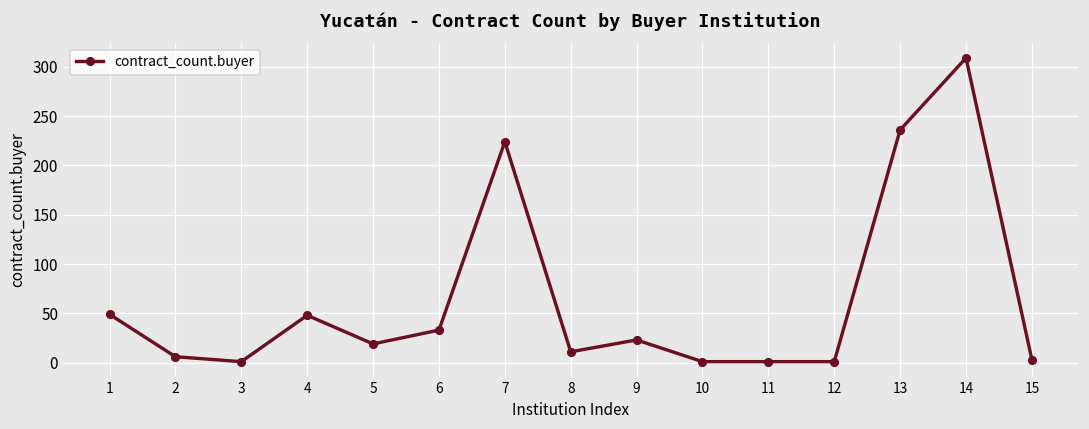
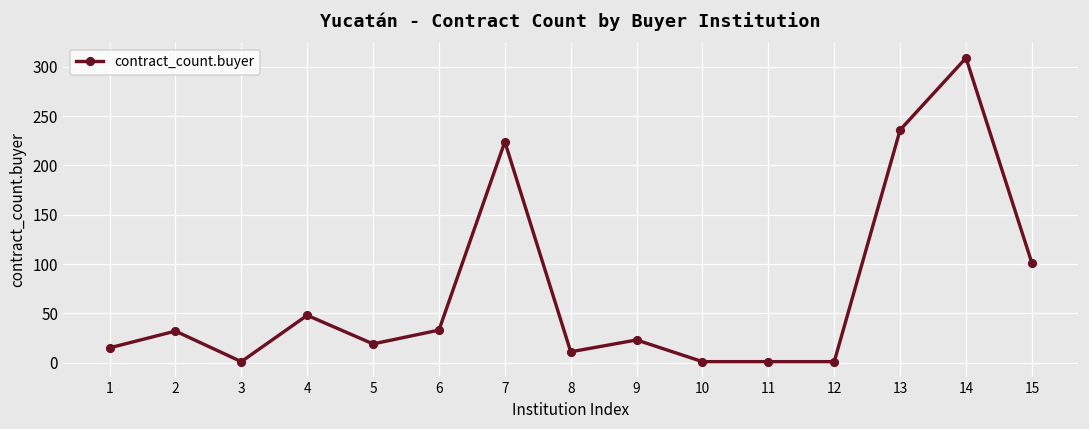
1: 50 -> 20
2: 10 -> 30
15: 0 -> 100
